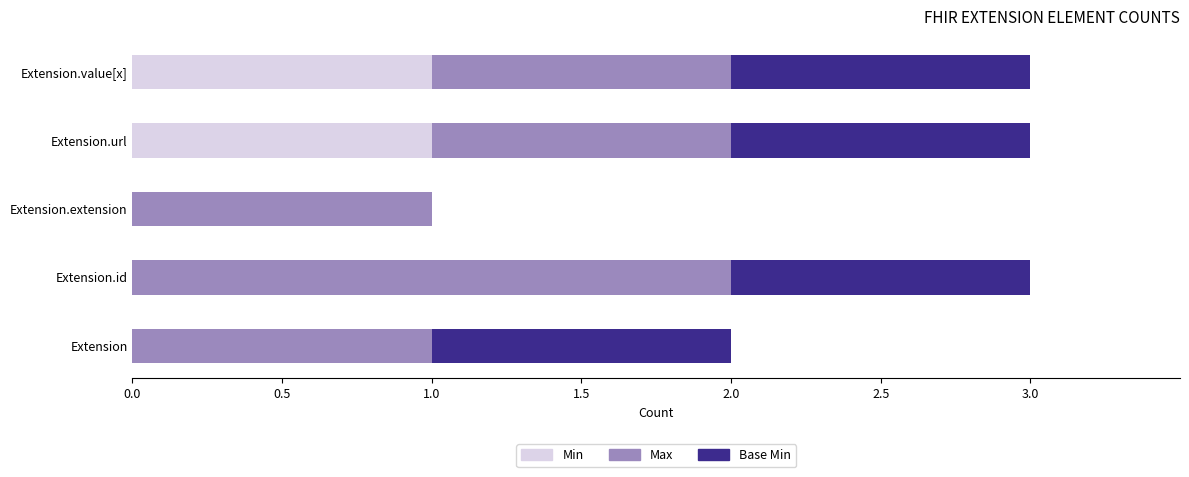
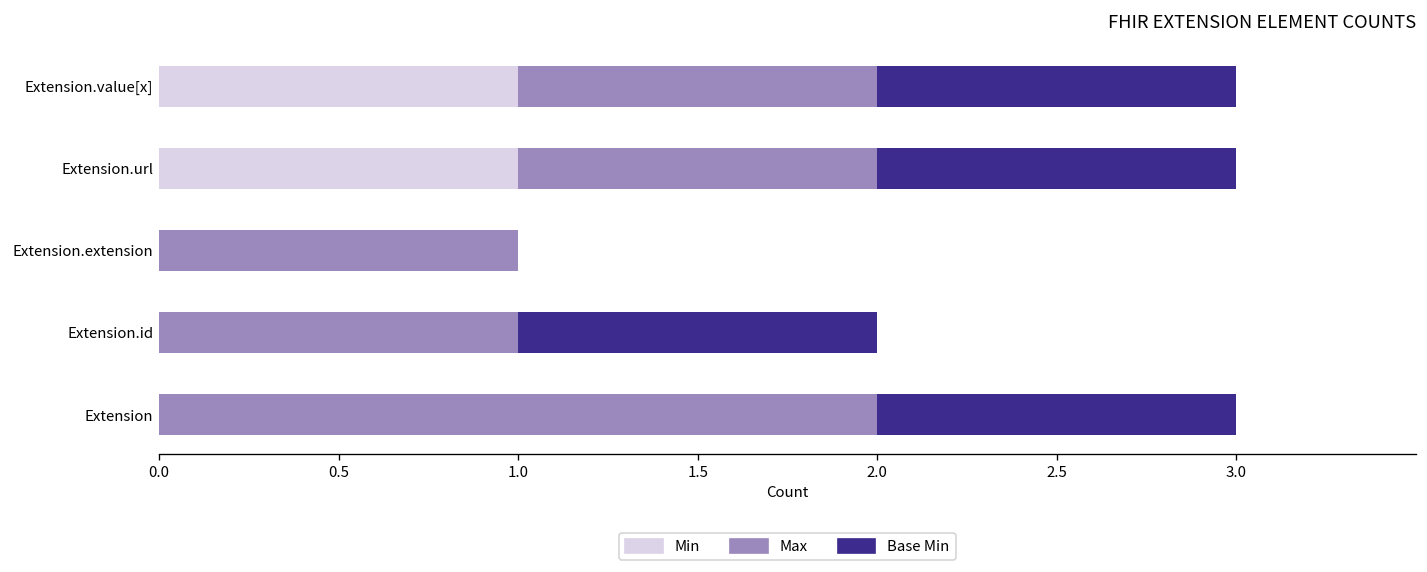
Max, Extension.id: 2 -> 1
Max, Extension: 1 -> 2
